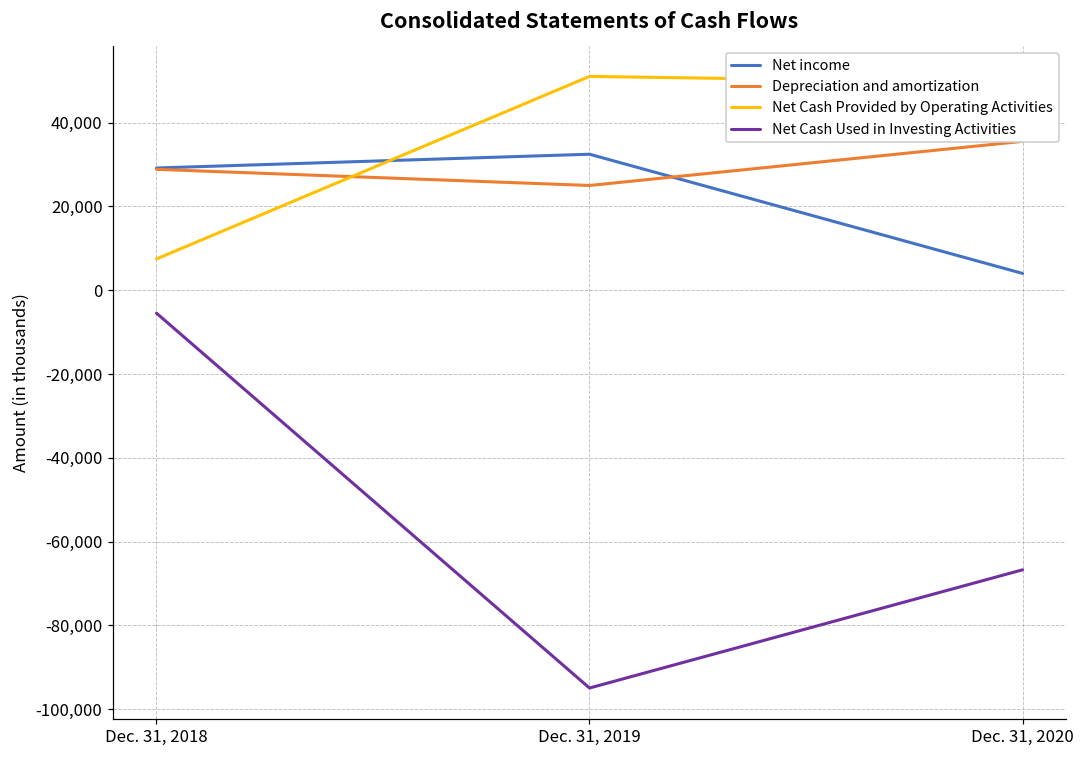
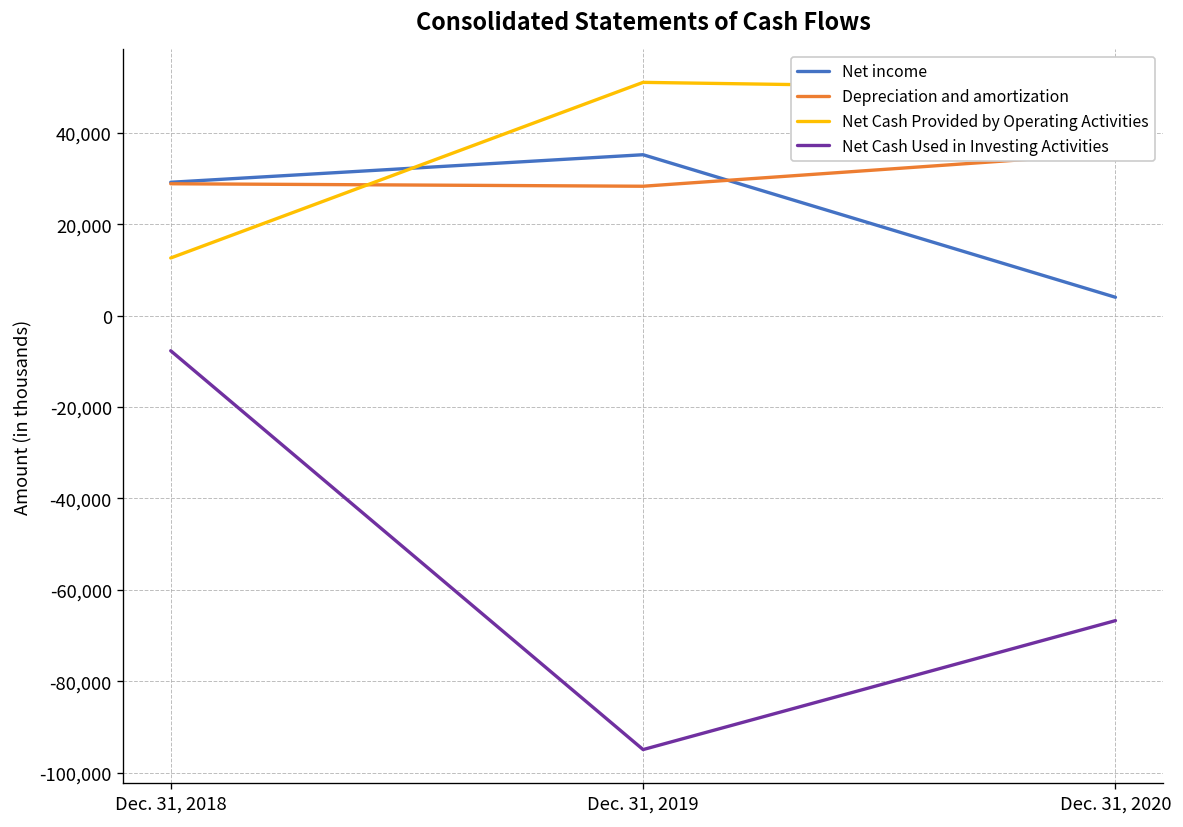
Net Cash Provided by Operating Activities, Dec. 31, 2018: 7,000 -> 13,000
Net Cash Used in Investing Activities, Dec. 31, 2018: -5,000 -> -8,000
Net income, Dec. 31, 2019: 32,000 -> 35,000
Depreciation and amortization, Dec. 31, 2019: 25,000 -> 28,000
